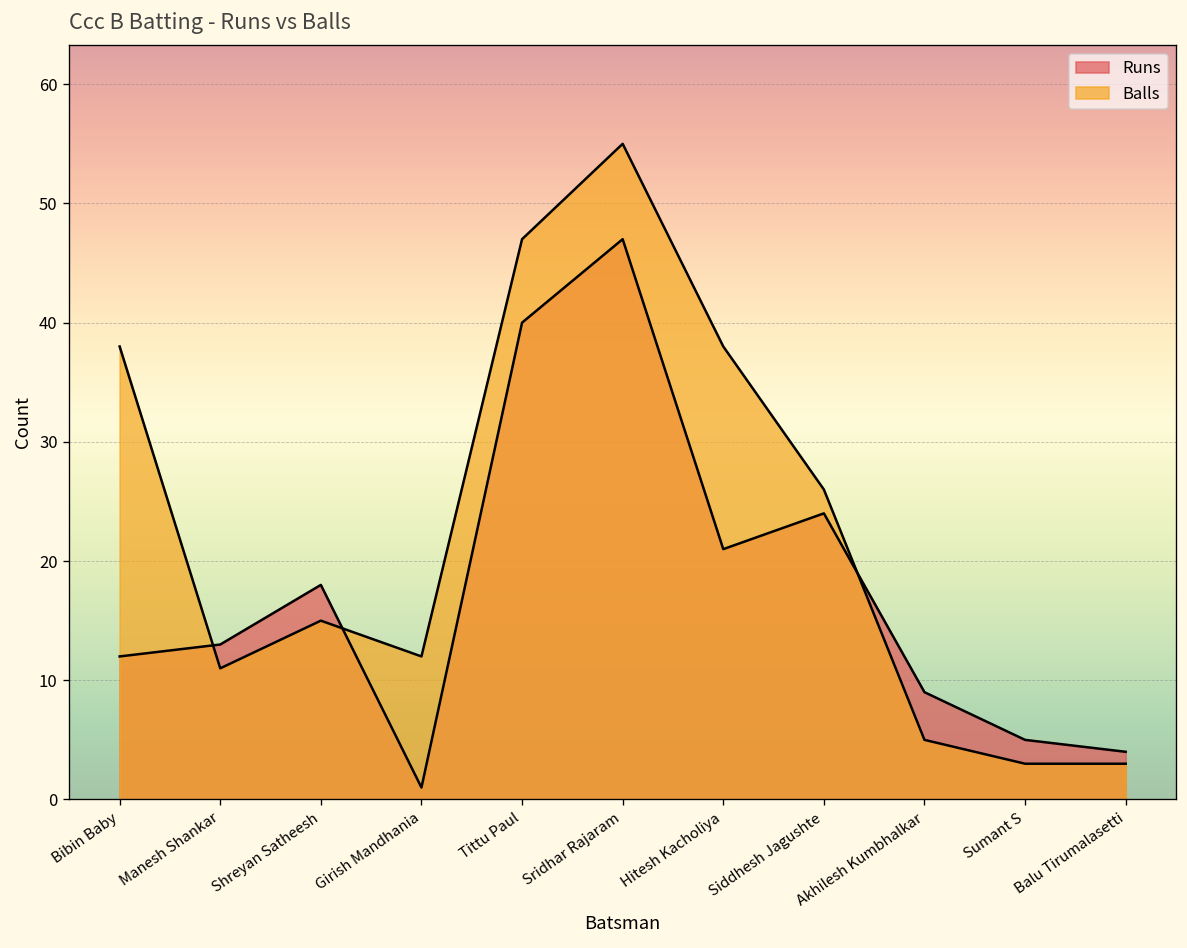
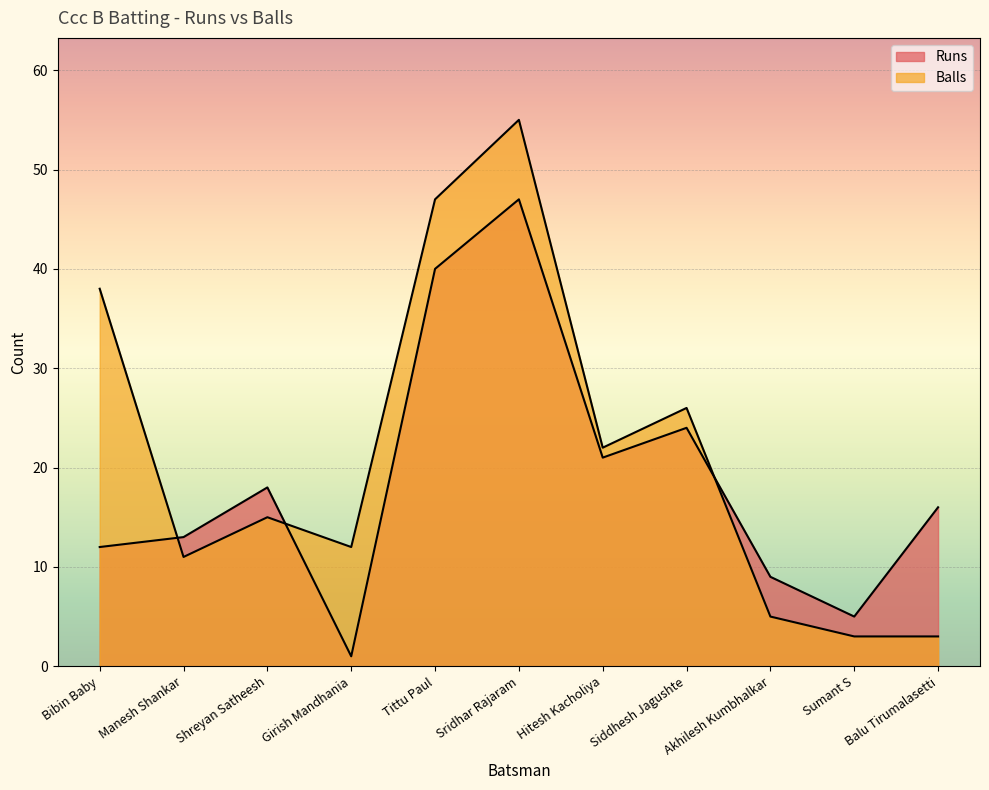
Balls, Hitesh Kacholiya: 38 -> 22
Runs, Balu Tirumalasetti: 4 -> 16
